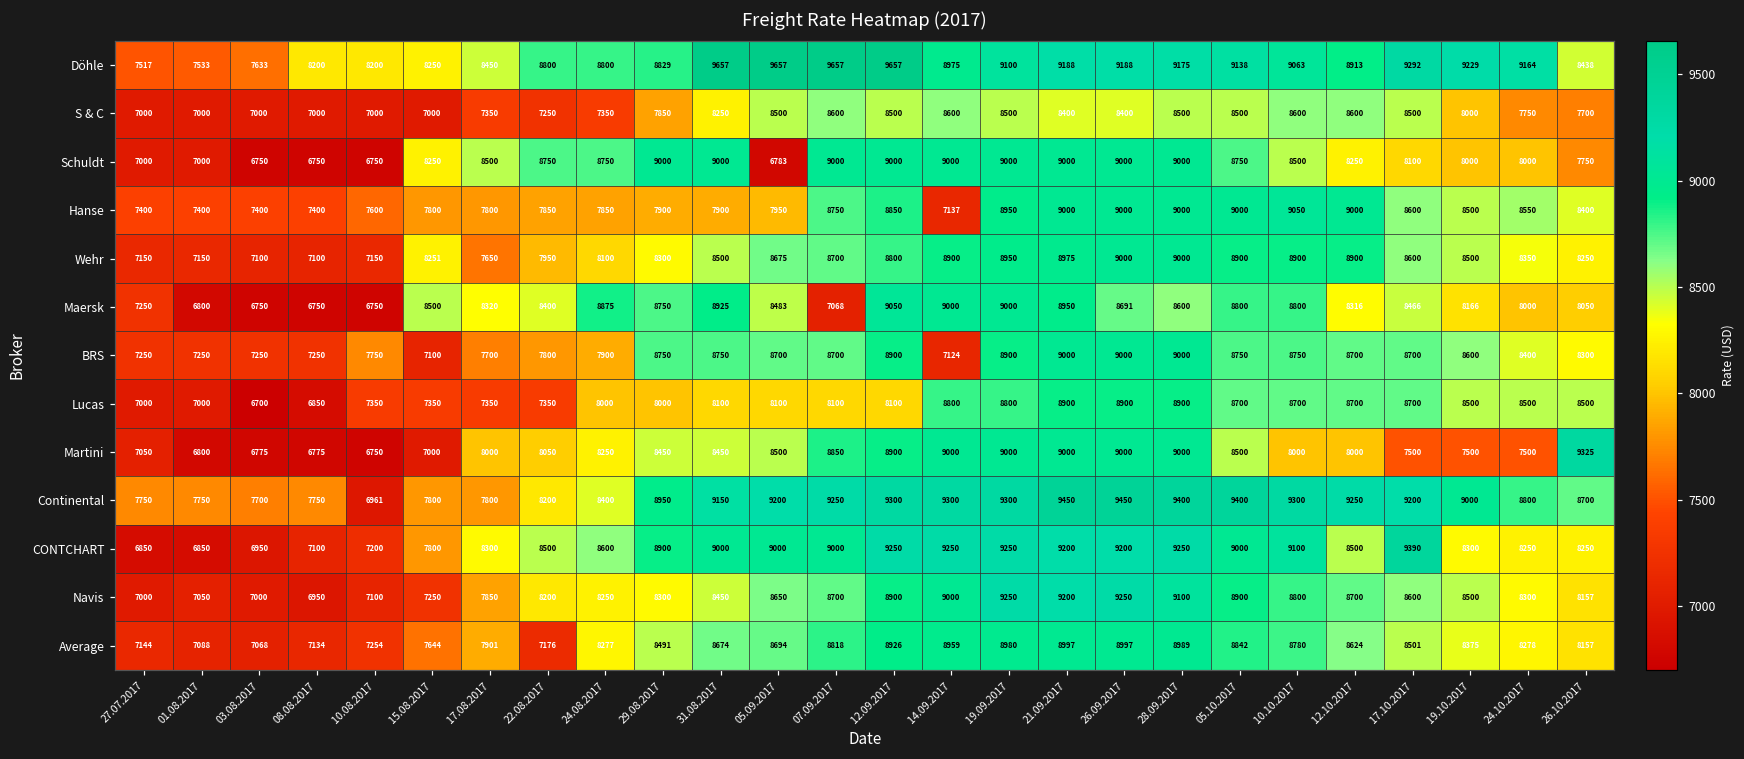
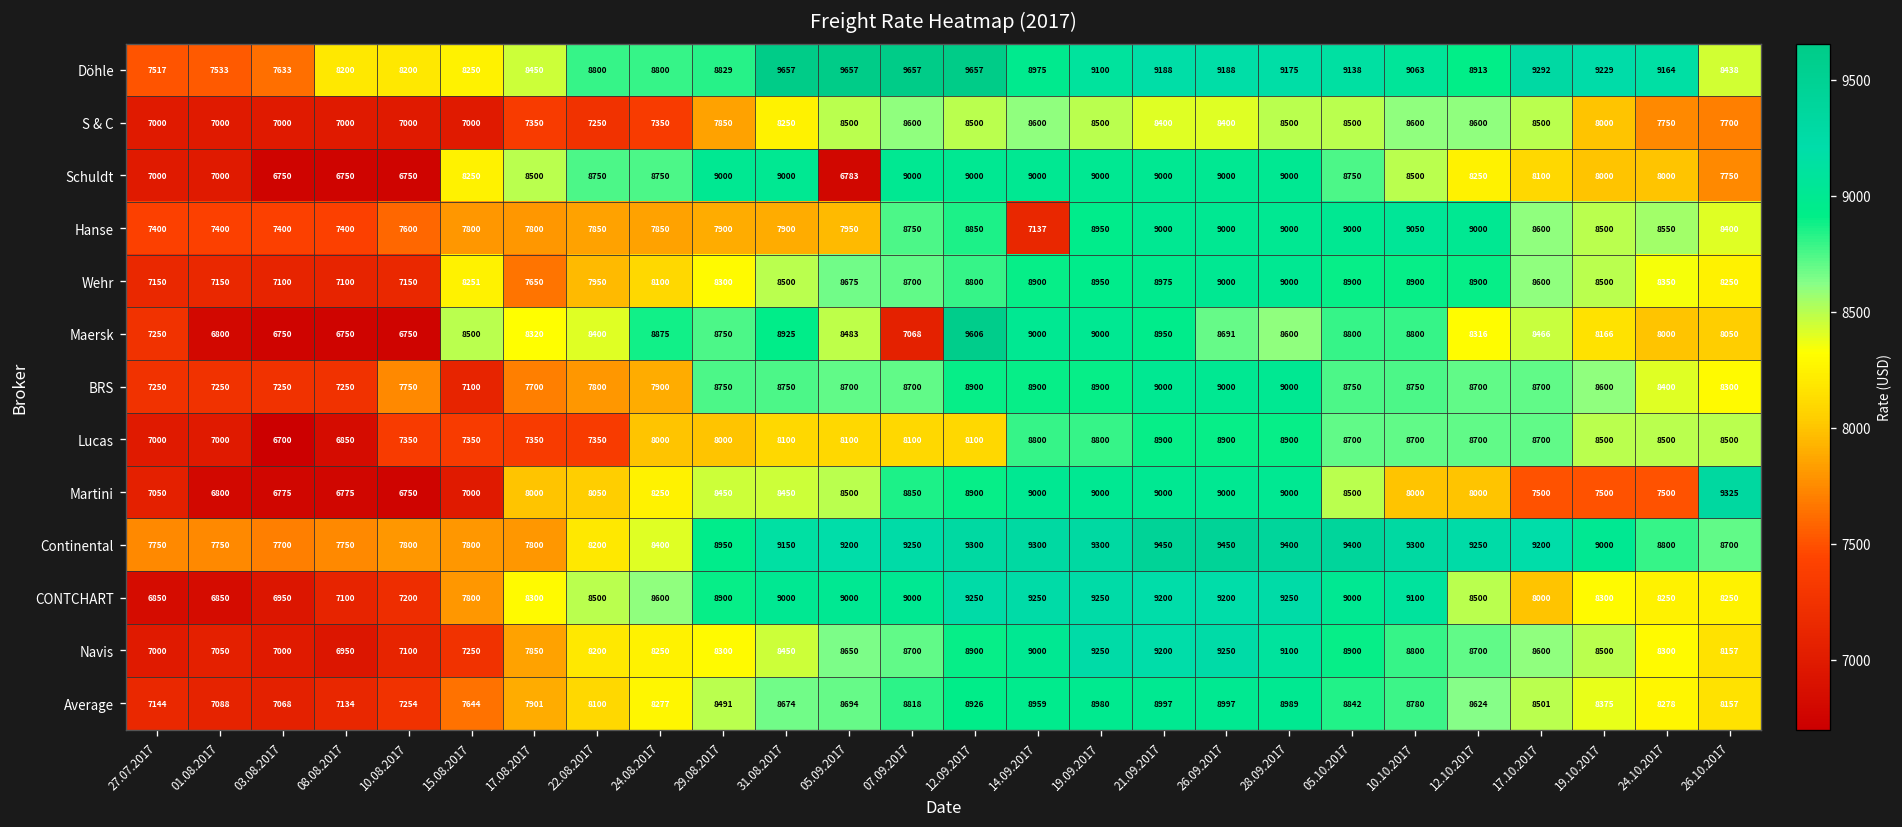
Maersk, 12.09.2017: 9050 -> 9606
BRS, 14.09.2017: 7124 -> 8900
Continental, 10.08.2017: 6961 -> 7800
CONTCHART, 17.10.2017: 9390 -> 8000
Average, 22.08.2017: 7176 -> 8100
